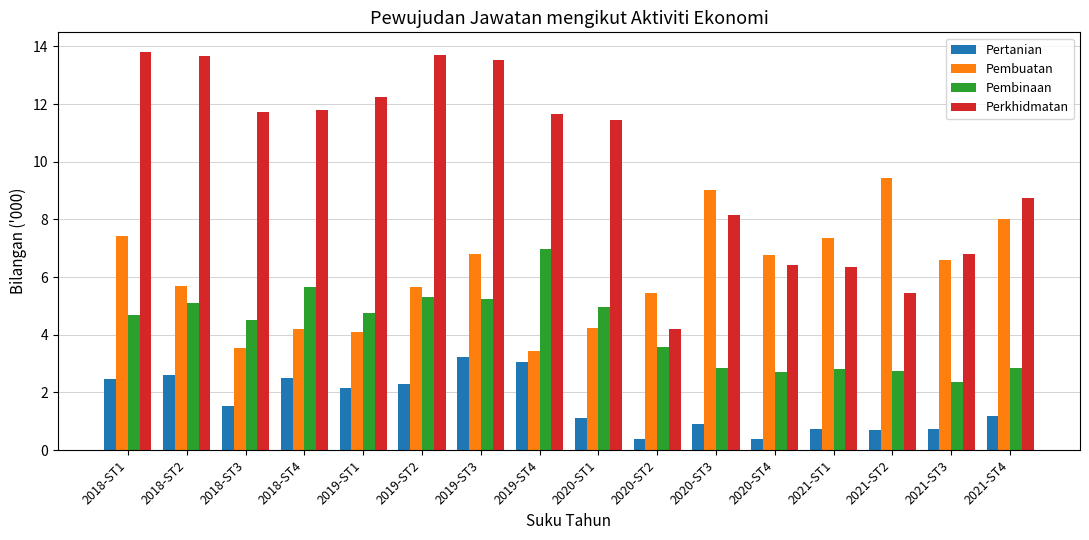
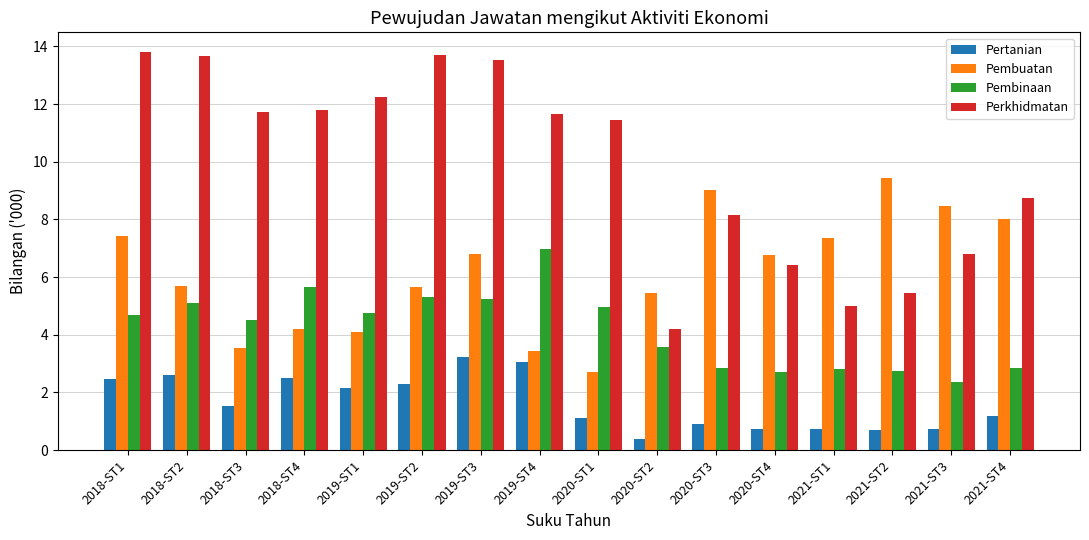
Pembuatan, 2020-ST1: 4.3 -> 2.7
Pertanian, 2020-ST4: 0.4 -> 0.7
Perkhidmatan, 2021-ST1: 6.4 -> 5.0
Pembuatan, 2021-ST3: 6.6 -> 8.5
